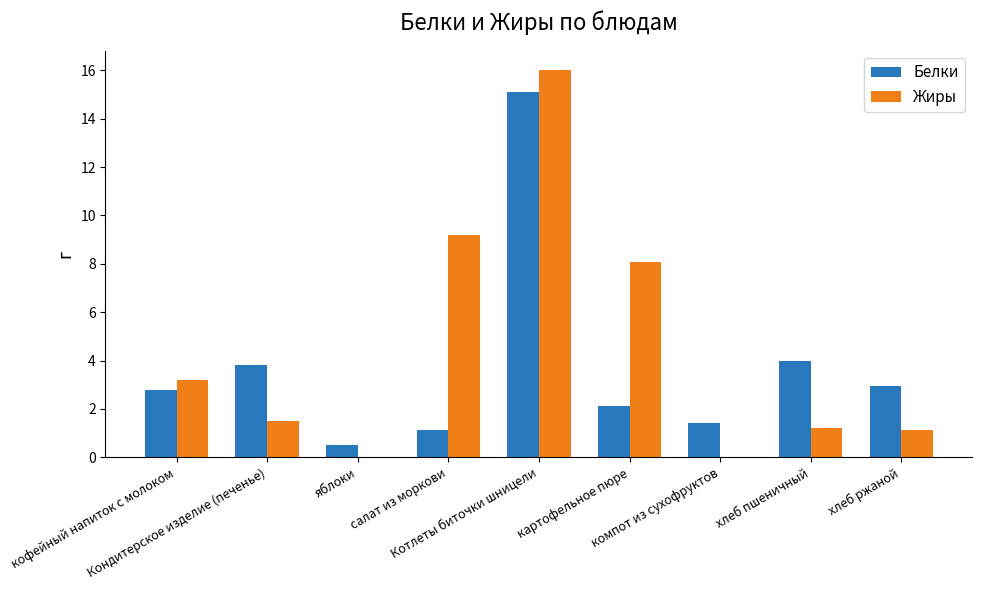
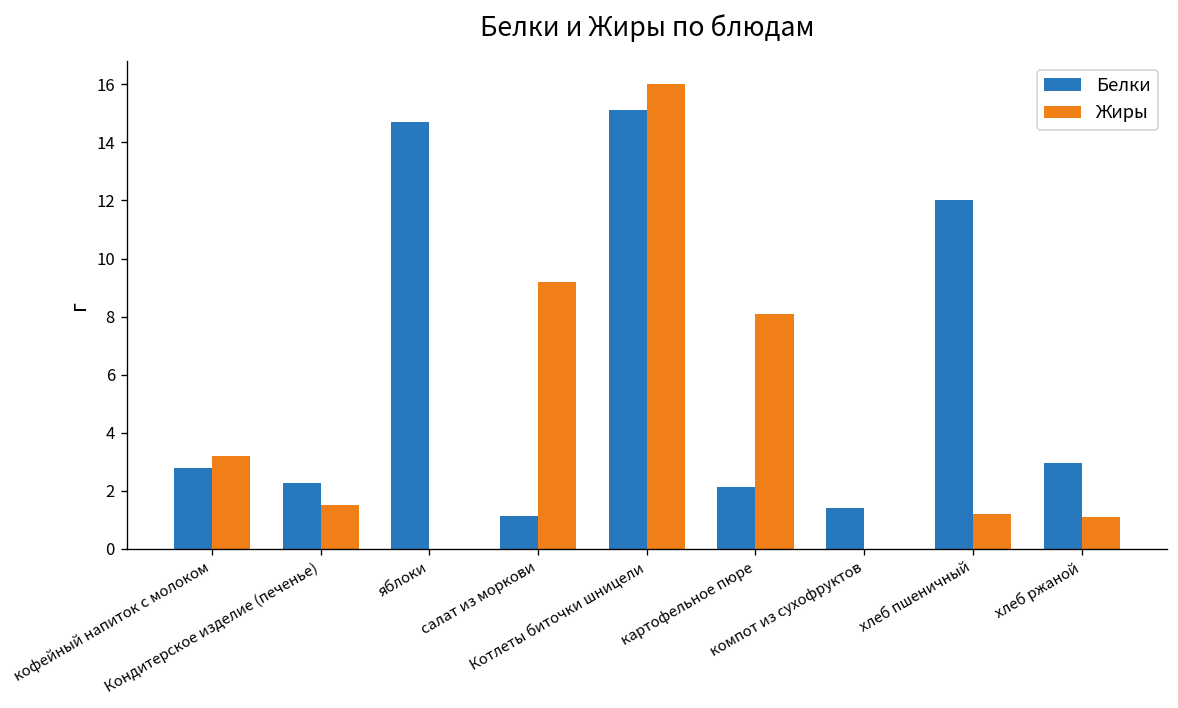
Белки, Кондитерское изделие (печенье): 3.8 -> 2.3
Белки, яблоки: 0.5 -> 14.7
Белки, хлеб пшеничный: 4 -> 12
